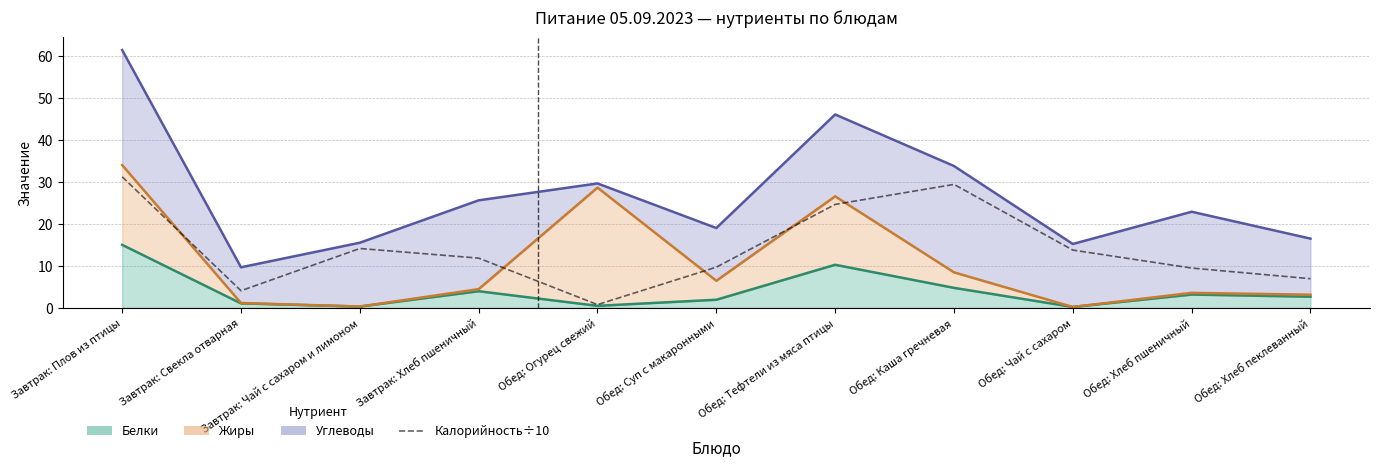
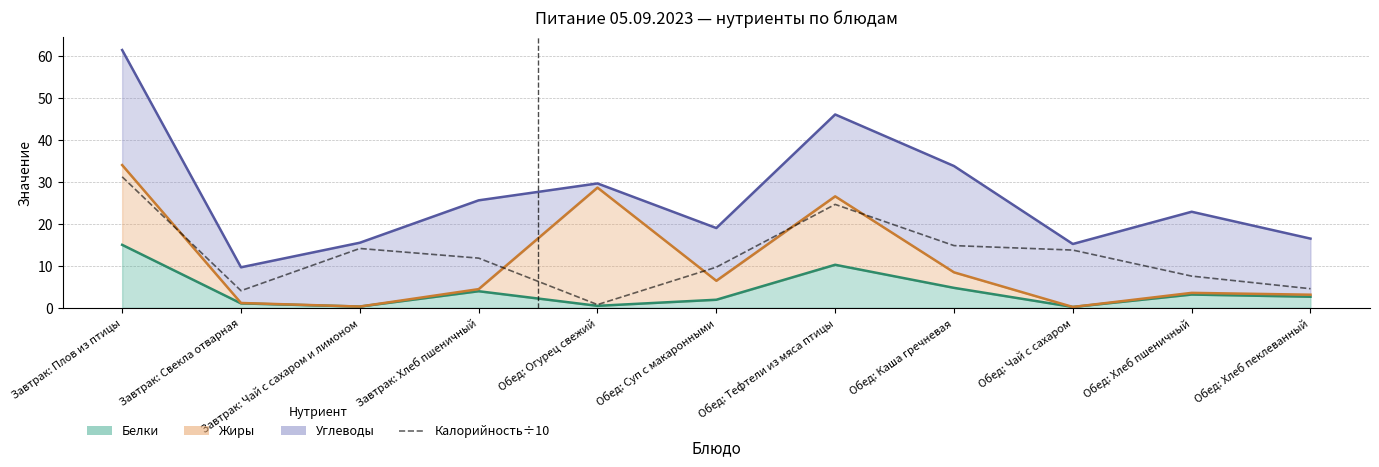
Калорийность÷10, Обед: Каша гречневая: 29 -> 15
Калорийность÷10, Обед: Хлеб пшеничный: 9 -> 8
Калорийность÷10, Обед: Хлеб пеклеванный: 7 -> 5
